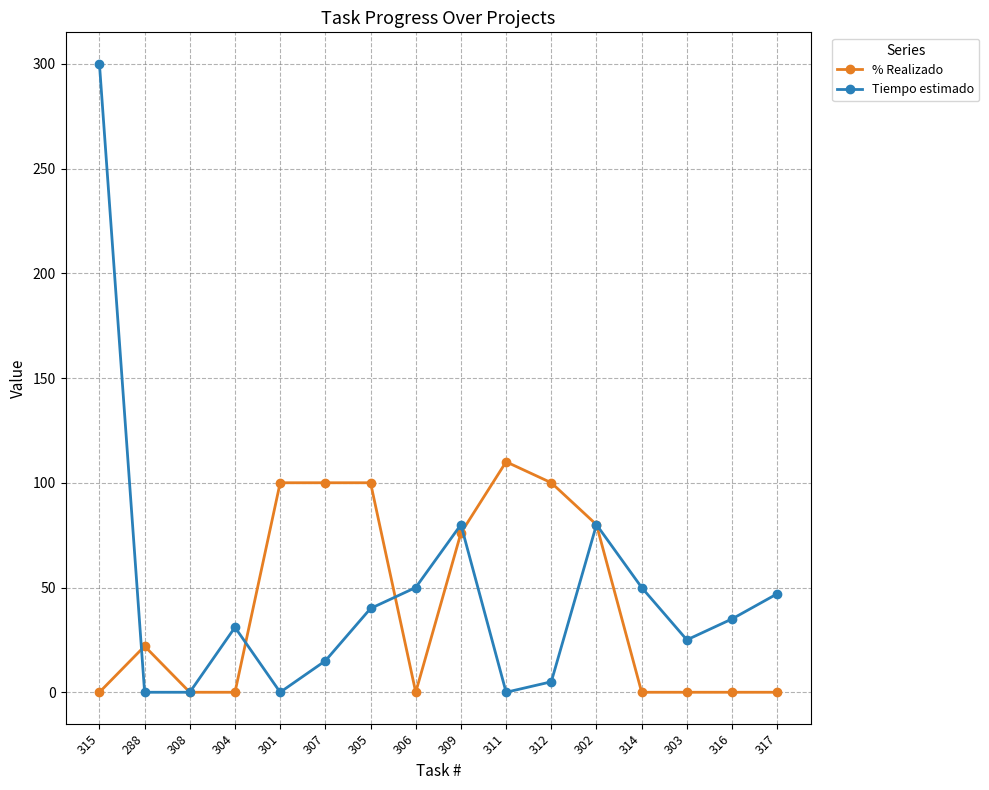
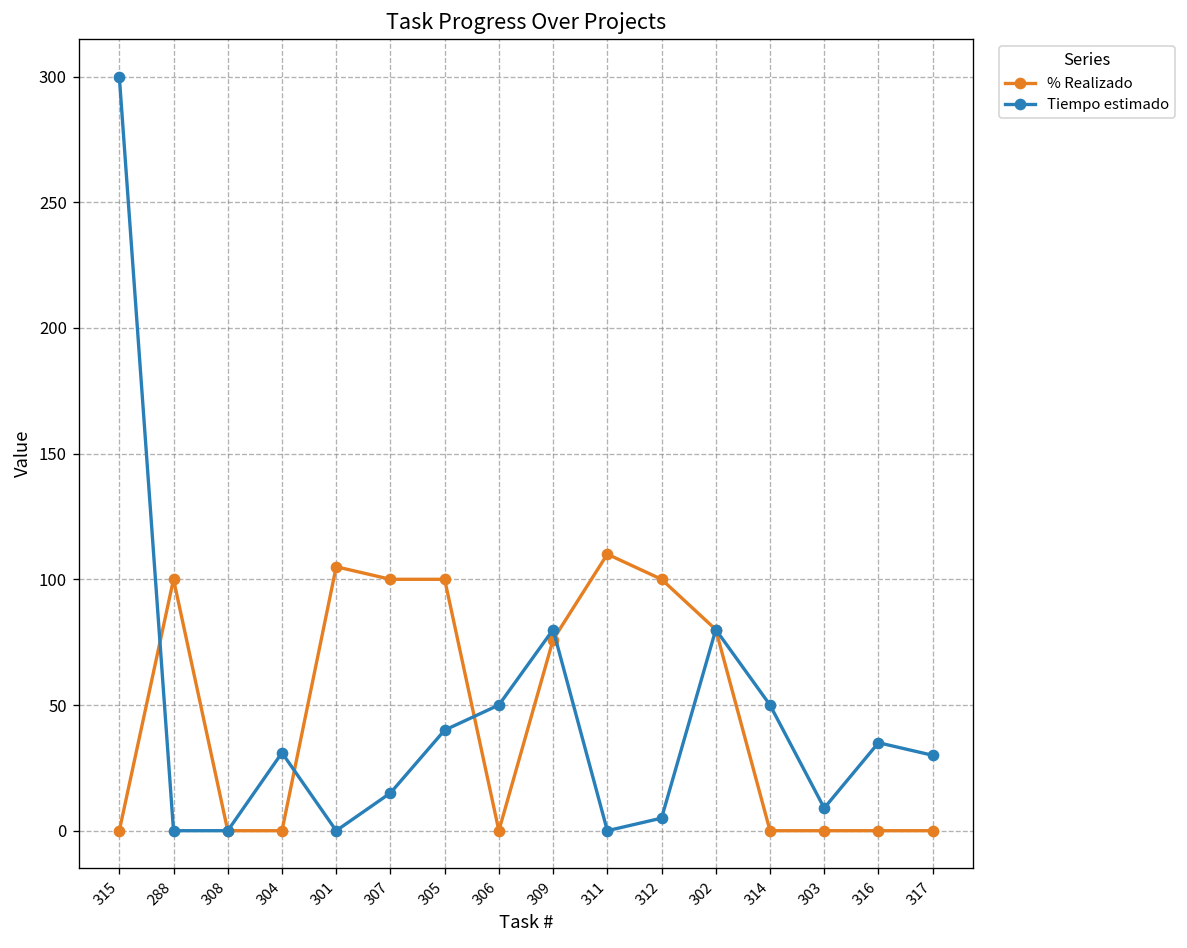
% Realizado, 288: 22 -> 100
% Realizado, 301: 100 -> 105
Tiempo estimado, 303: 25 -> 9
Tiempo estimado, 317: 47 -> 30
